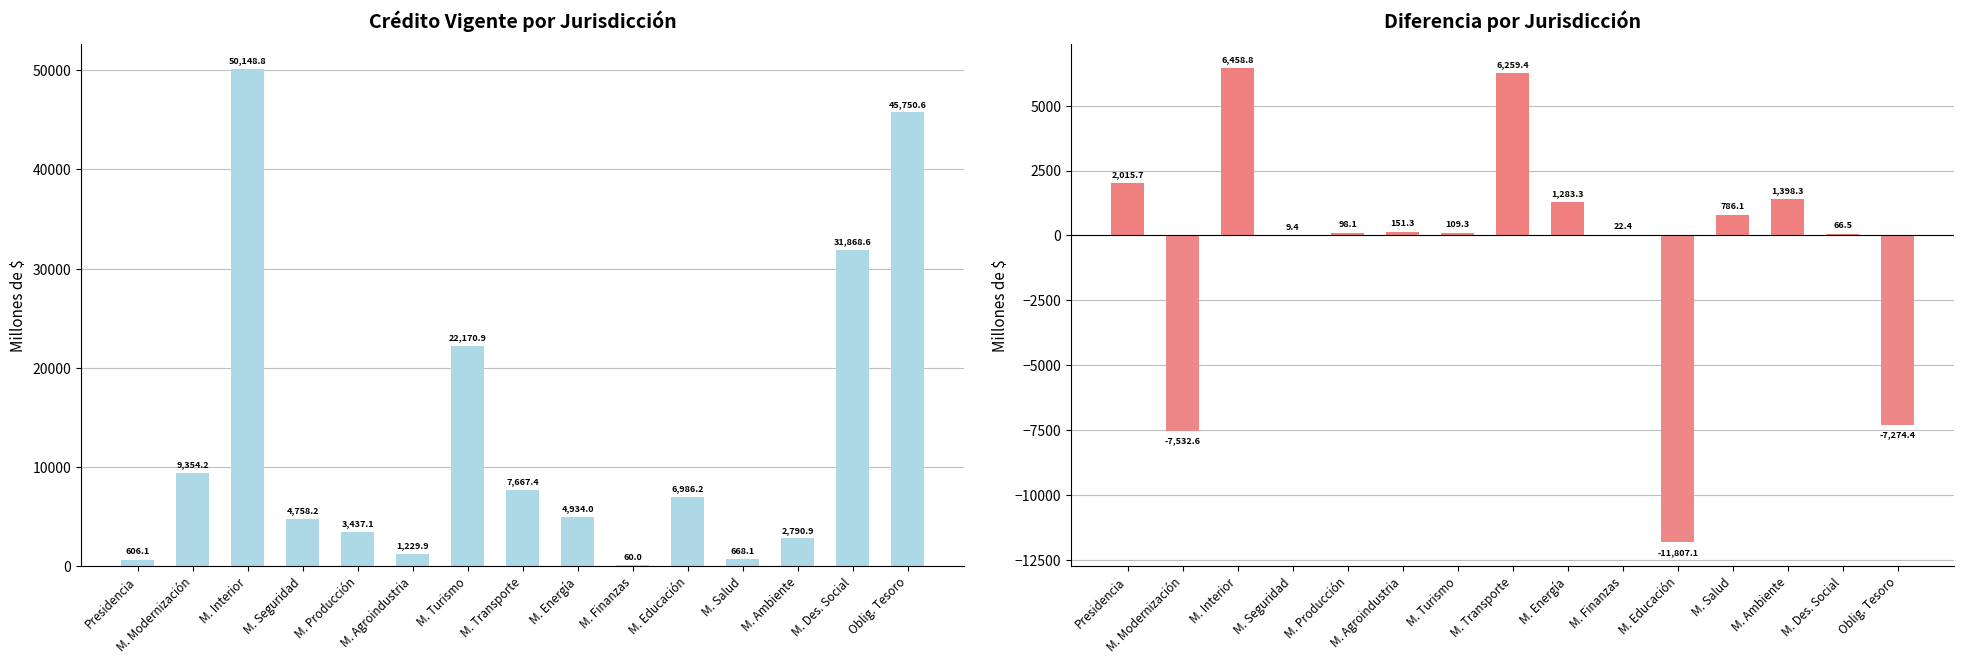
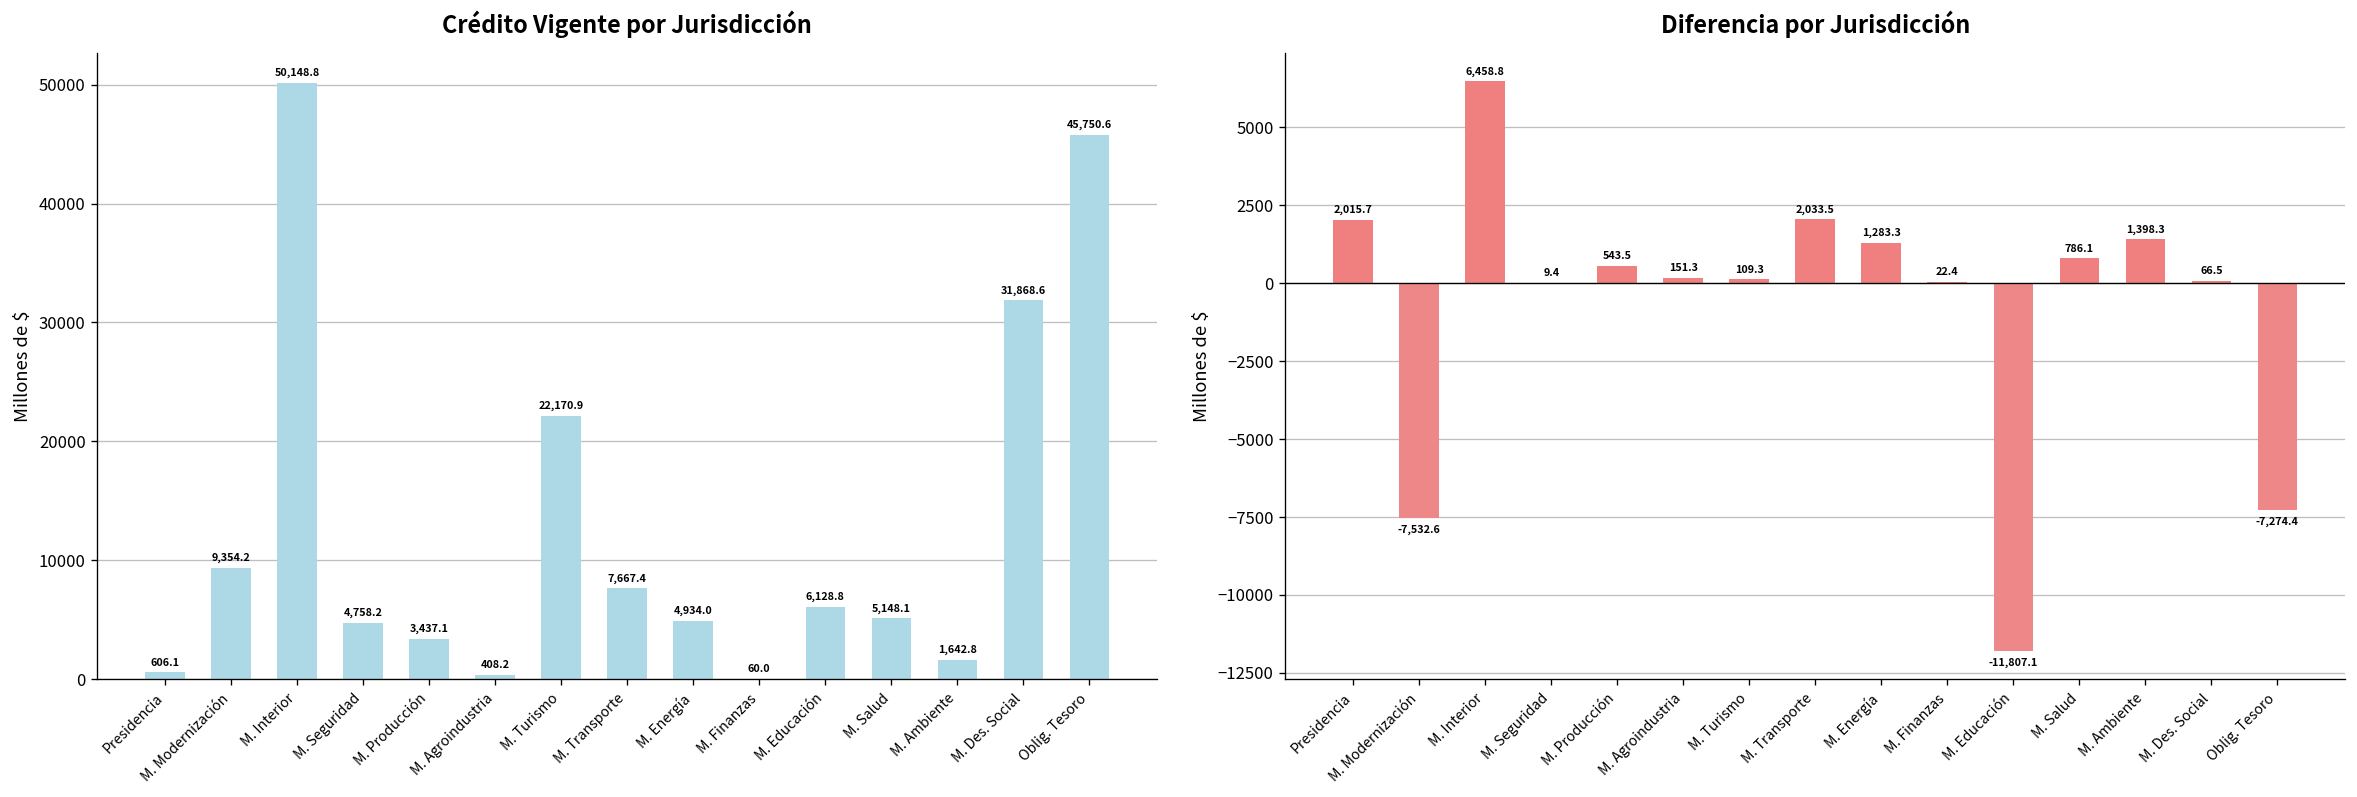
Crédito Vigente por Jurisdicción, M. Agroindustria: 1,229.9 -> 408.2
Crédito Vigente por Jurisdicción, M. Educación: 6,986.2 -> 6,128.8
Crédito Vigente por Jurisdicción, M. Salud: 668.1 -> 5,148.1
Crédito Vigente por Jurisdicción, M. Ambiente: 2,790.9 -> 1,642.8
Diferencia por Jurisdicción, M. Producción: 98.1 -> 543.5
Diferencia por Jurisdicción, M. Transporte: 6,259.4 -> 2,033.5
